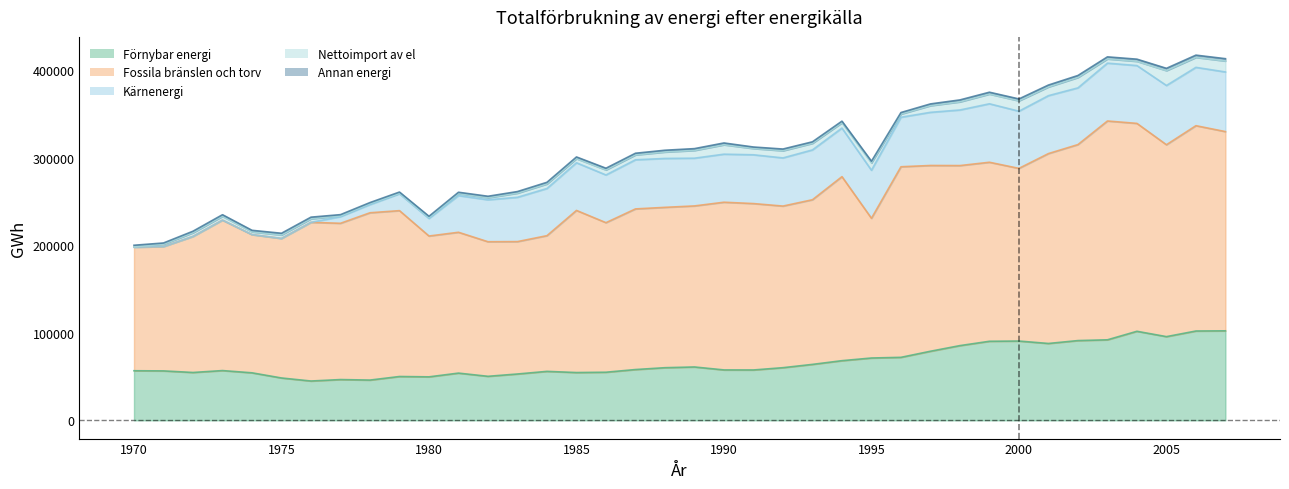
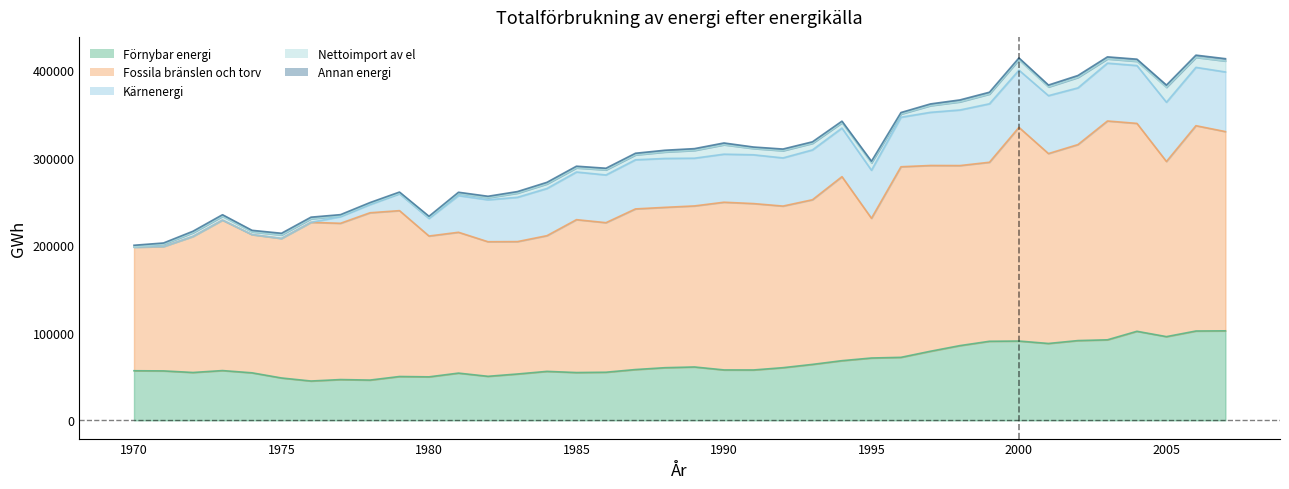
Fossila bränslen och torv, 1985: 190000 -> 170000
Fossila bränslen och torv, 2000: 200000 -> 240000
Fossila bränslen och torv, 2005: 220000 -> 200000
